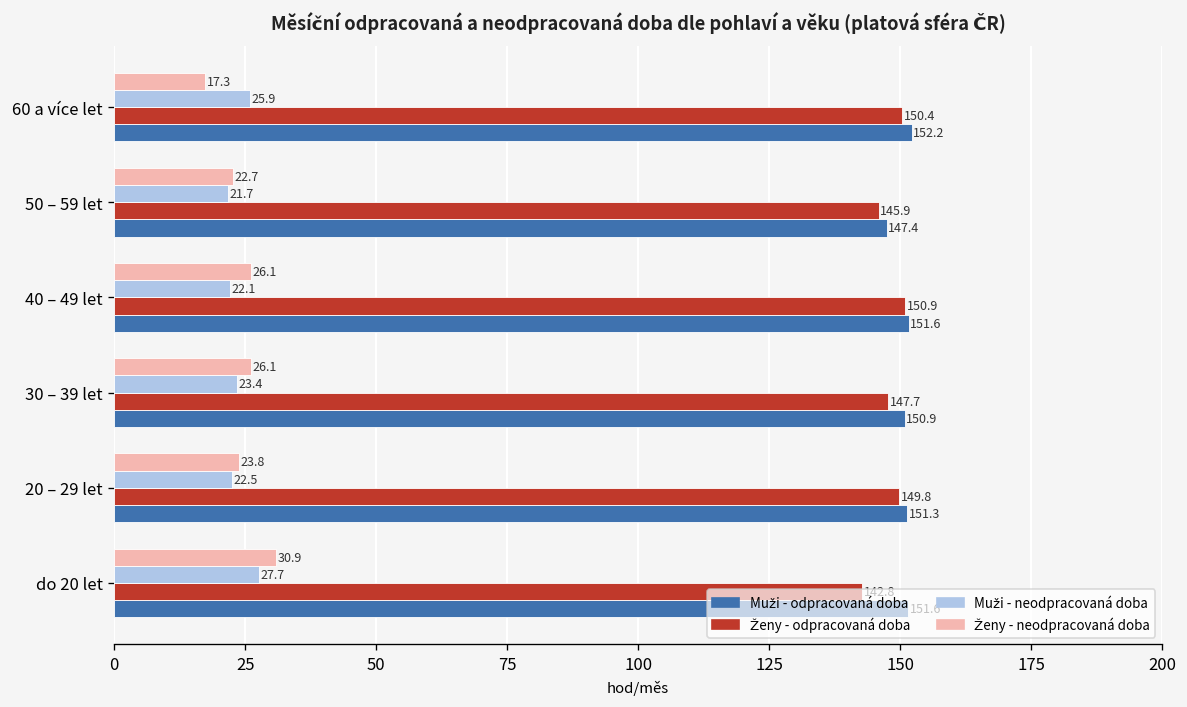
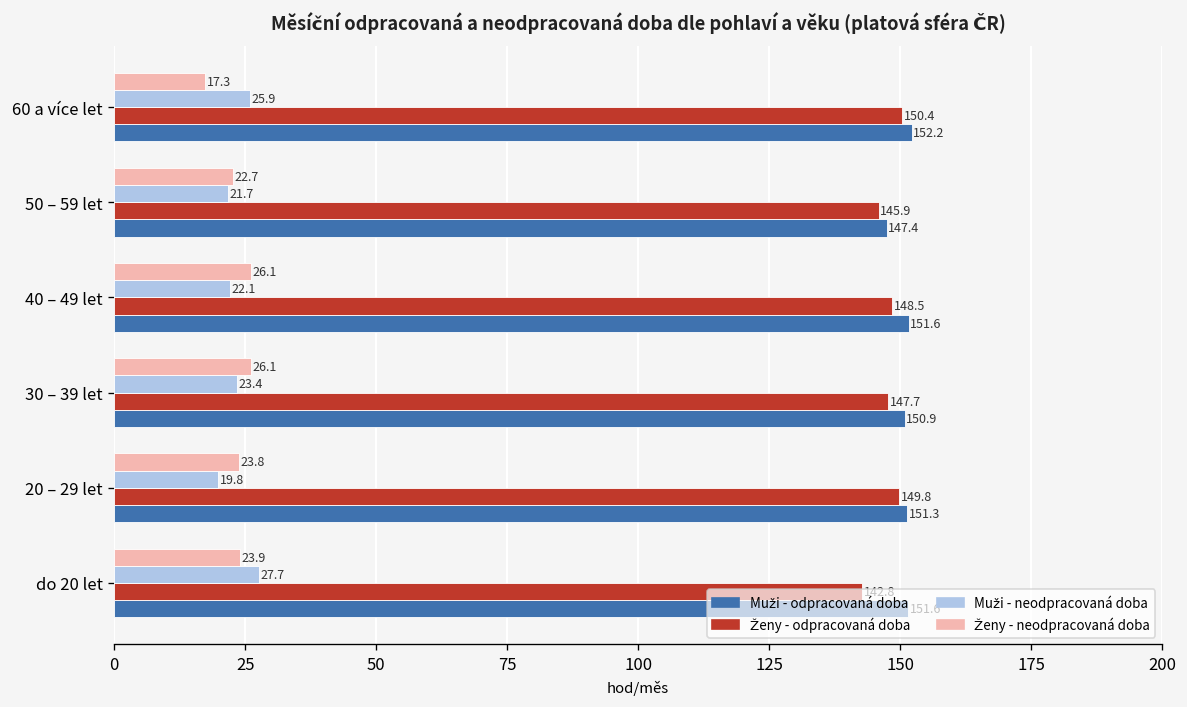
Ženy - odpracovaná doba, 40 – 49 let: 150.9 -> 148.5
Muži - neodpracovaná doba, 20 – 29 let: 22.5 -> 19.8
Ženy - neodpracovaná doba, do 20 let: 30.9 -> 23.9
